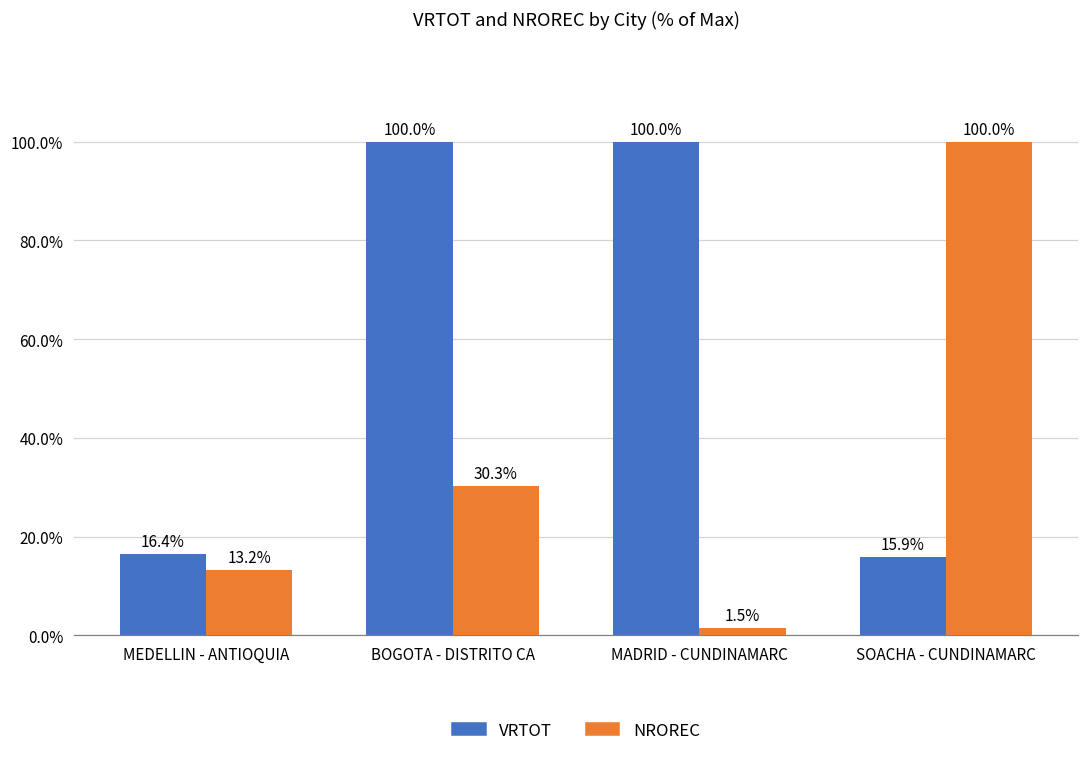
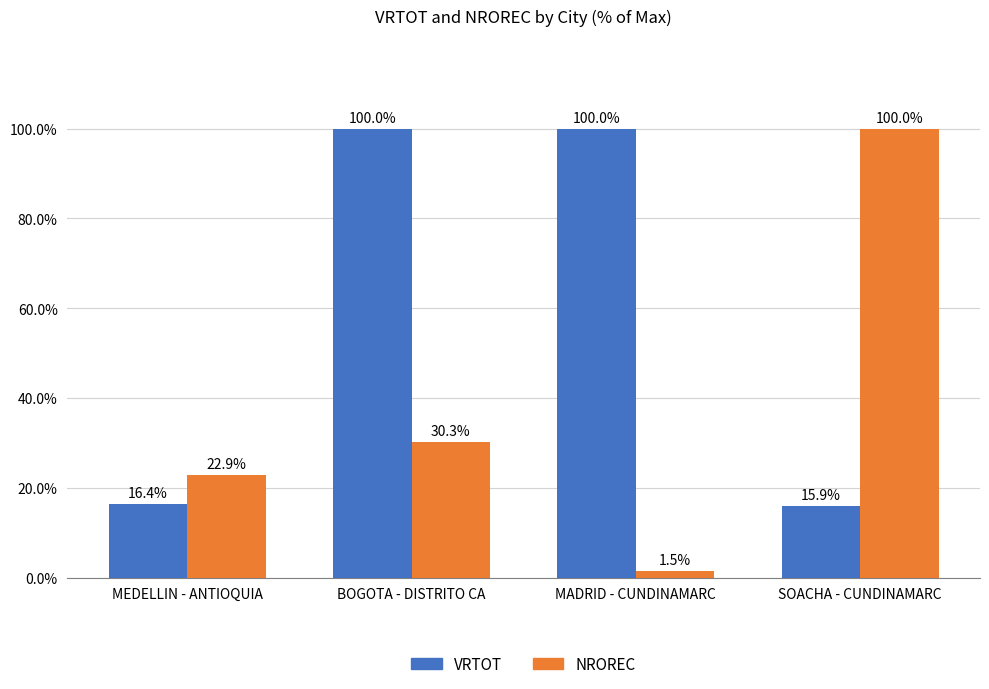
NROREC, MEDELLIN - ANTIOQUIA: 13.2% -> 22.9%
